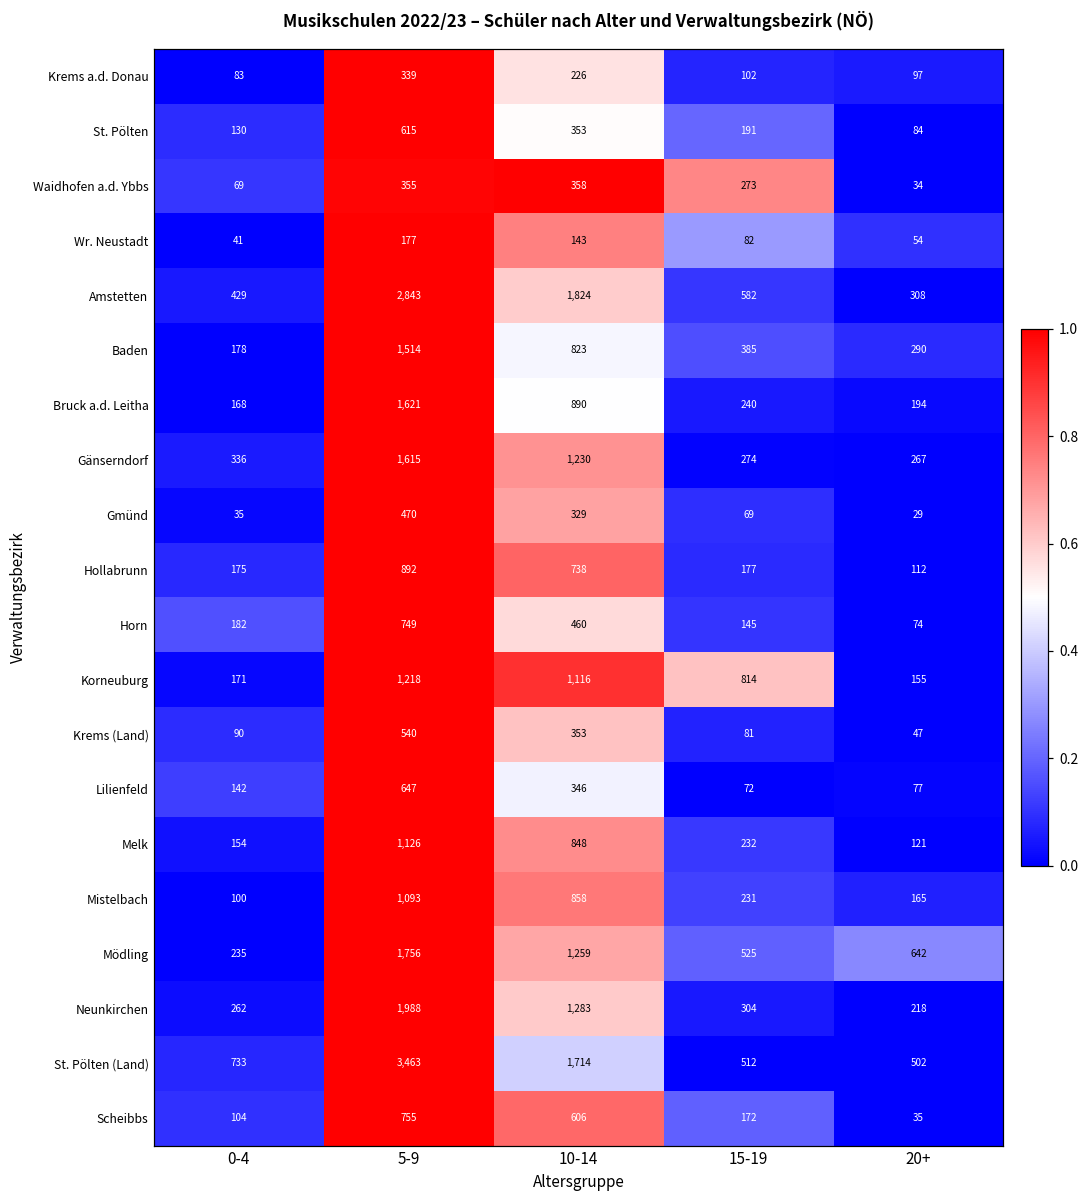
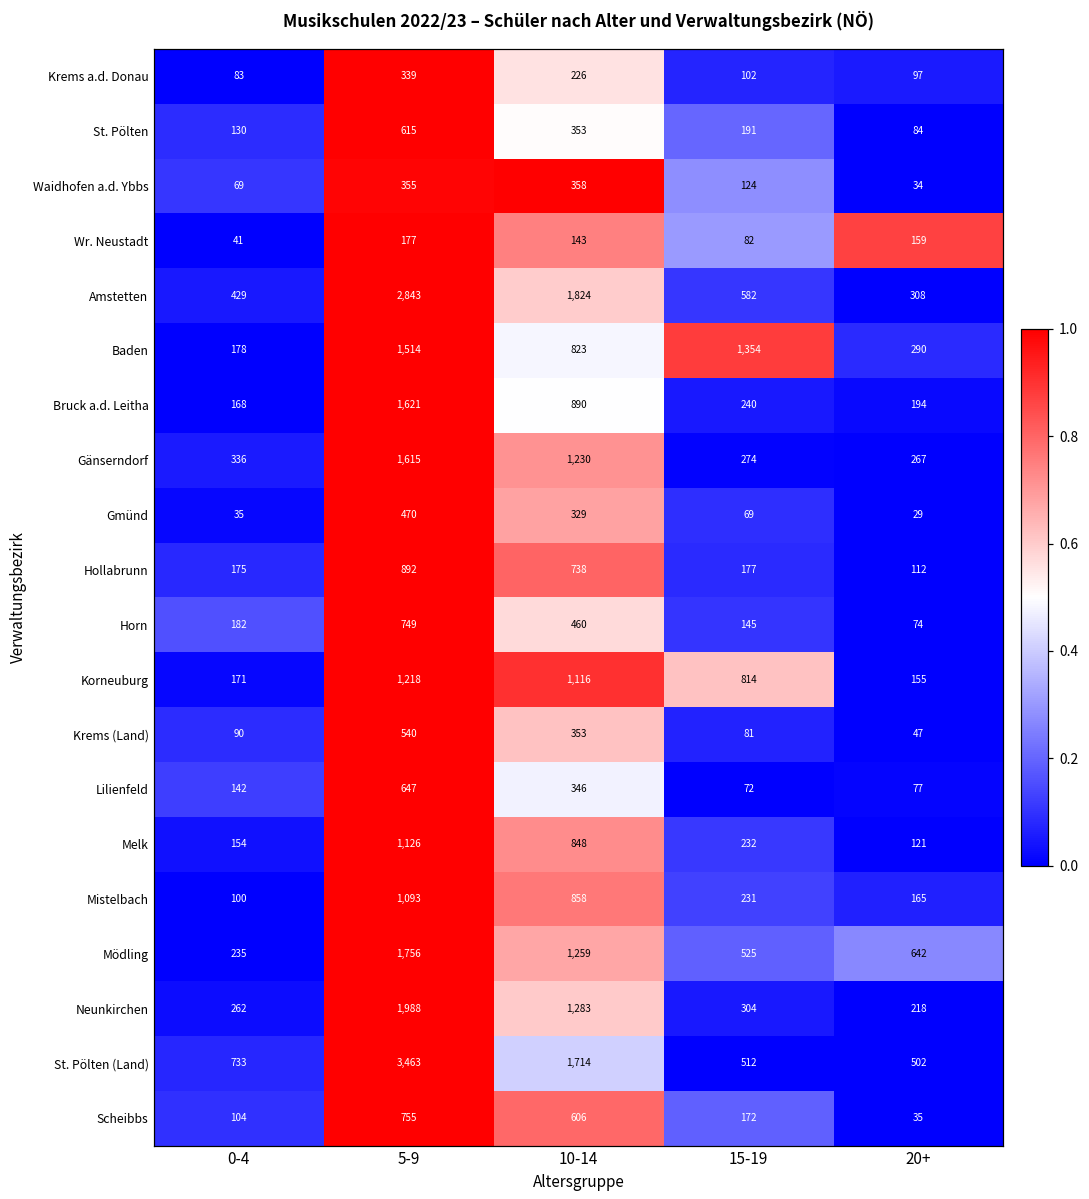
Waidhofen a.d. Ybbs, 15-19: 273 -> 124
Wr. Neustadt, 20+: 54 -> 159
Baden, 15-19: 385 -> 1,354
